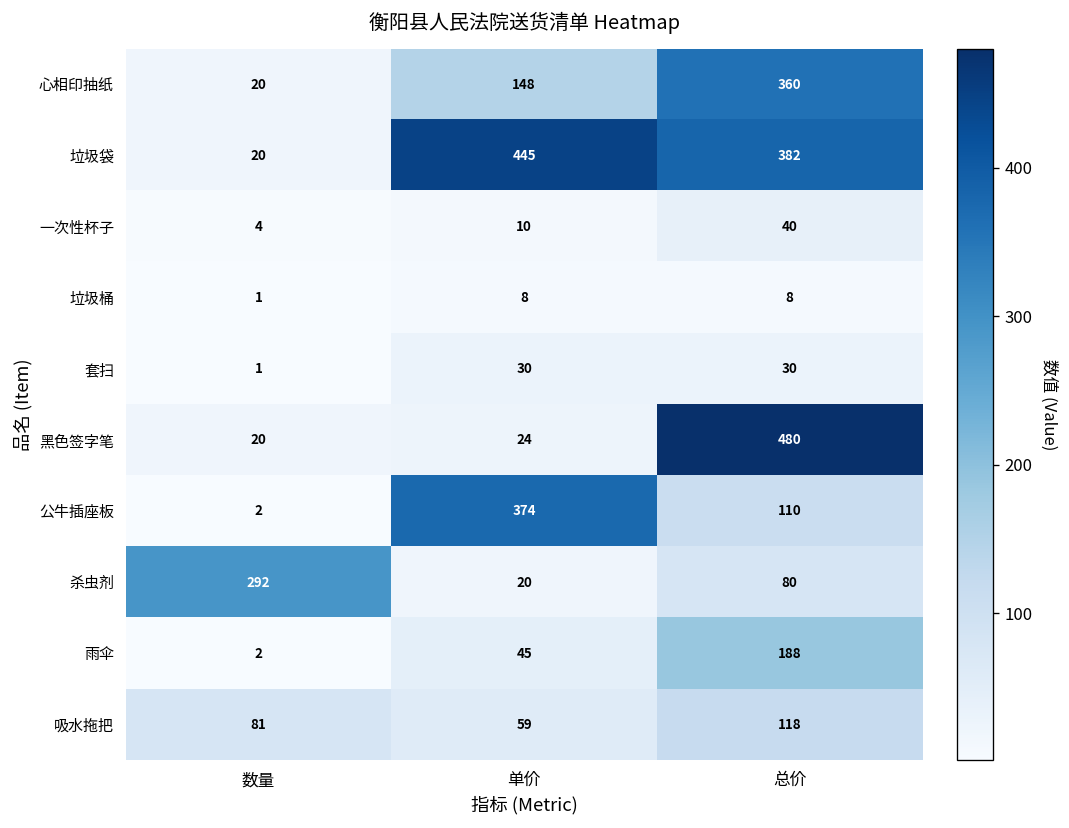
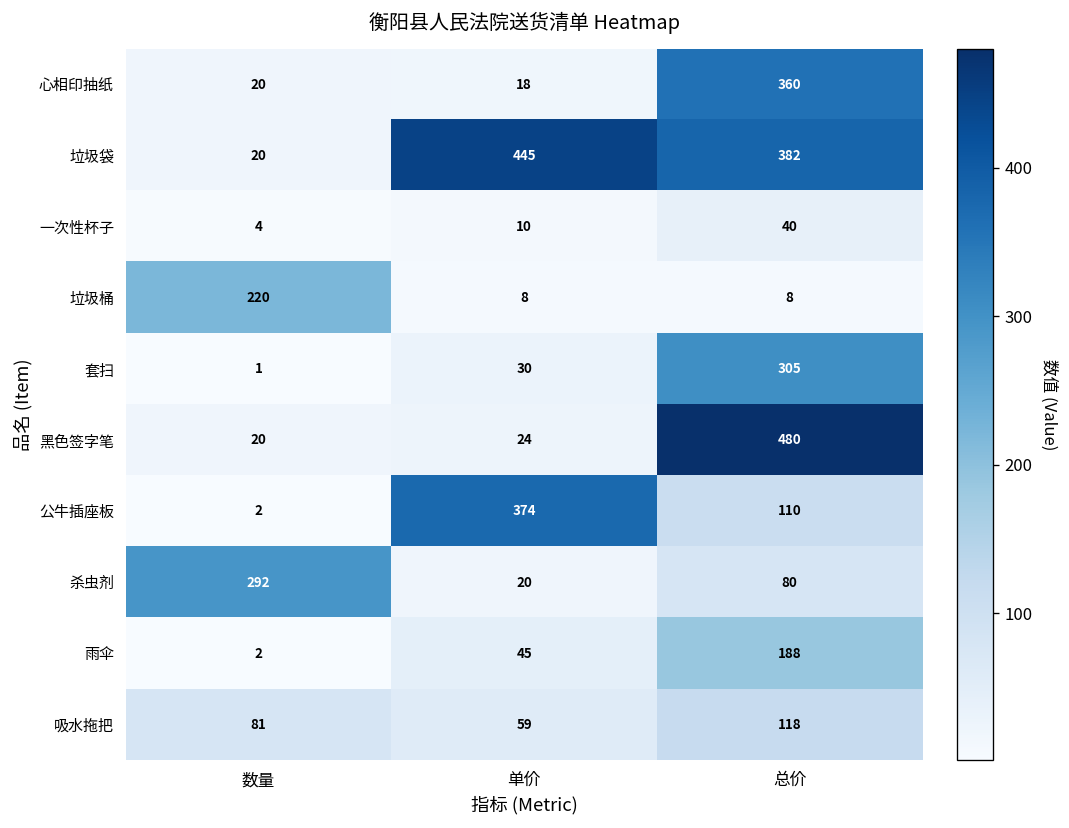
心相印抽纸, 单价: 148 -> 18
垃圾桶, 数量: 1 -> 220
套扫, 总价: 30 -> 305
